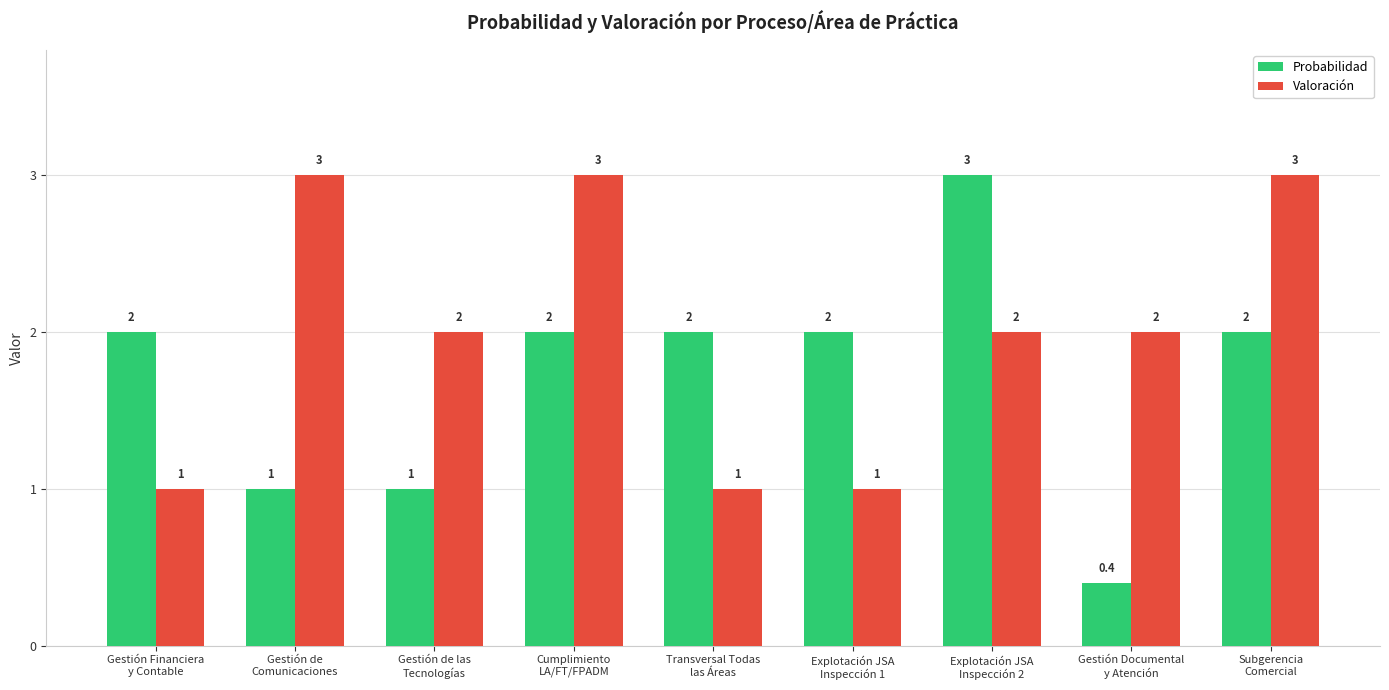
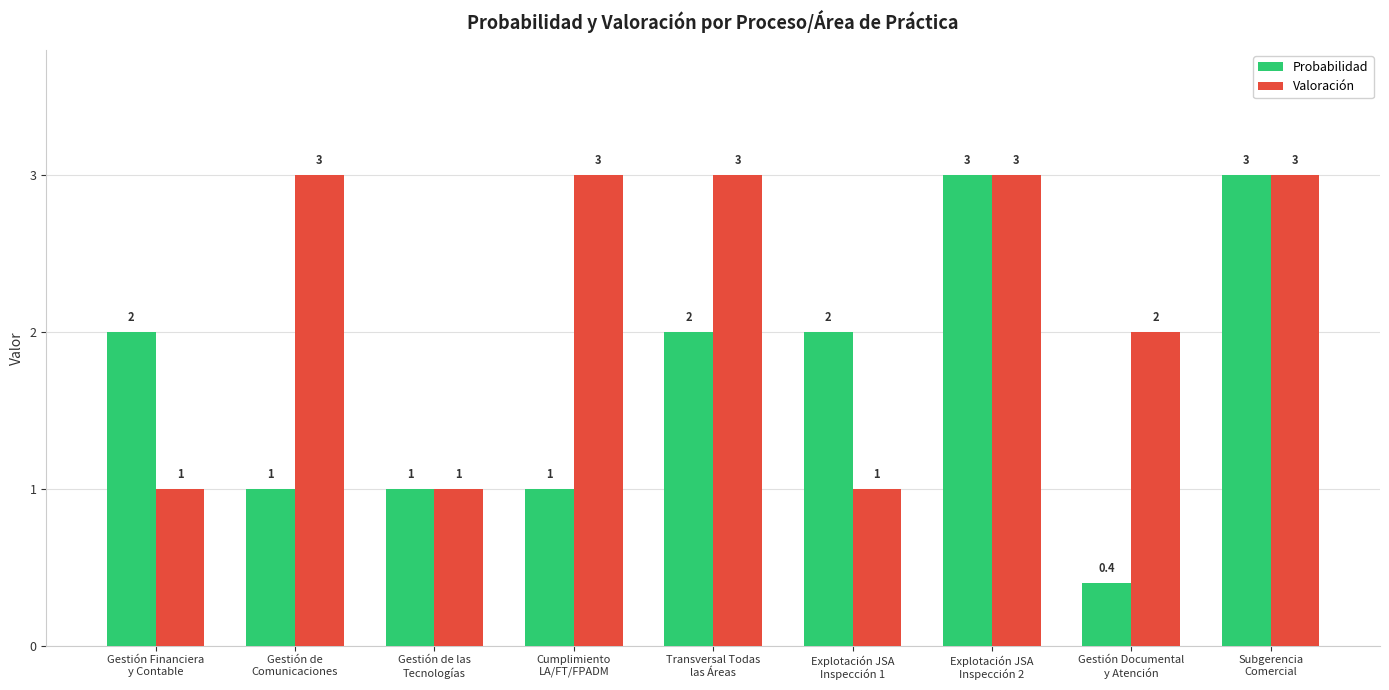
Valoración, Gestión de las Tecnologías: 2 -> 1
Probabilidad, Cumplimiento LA/FT/FPADM: 2 -> 1
Valoración, Transversal Todas las Áreas: 1 -> 3
Valoración, Explotación JSA Inspección 2: 2 -> 3
Probabilidad, Subgerencia Comercial: 2 -> 3
